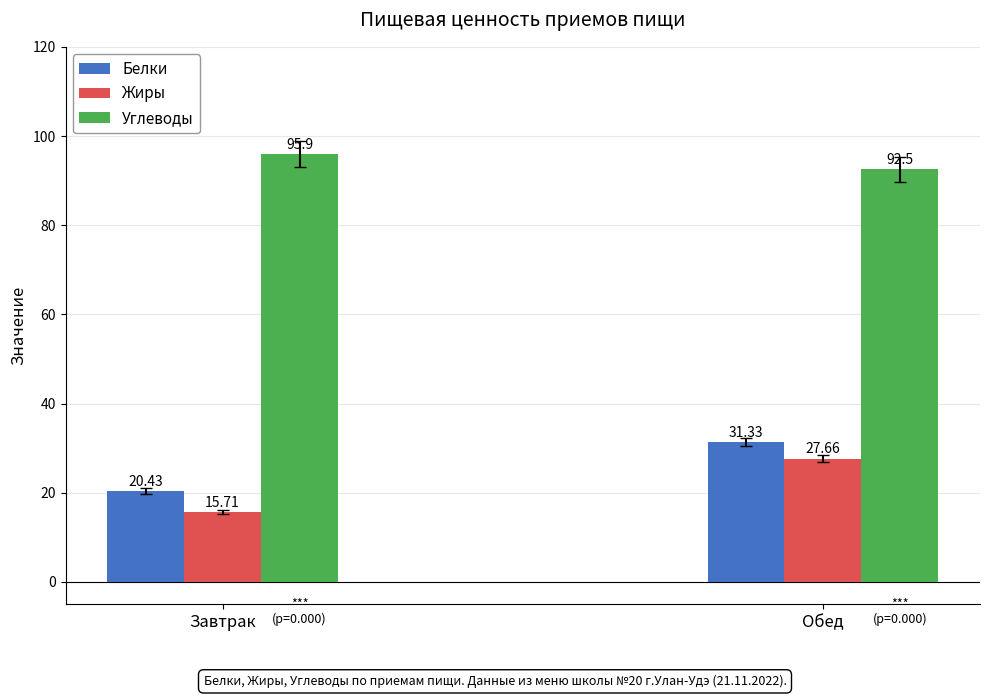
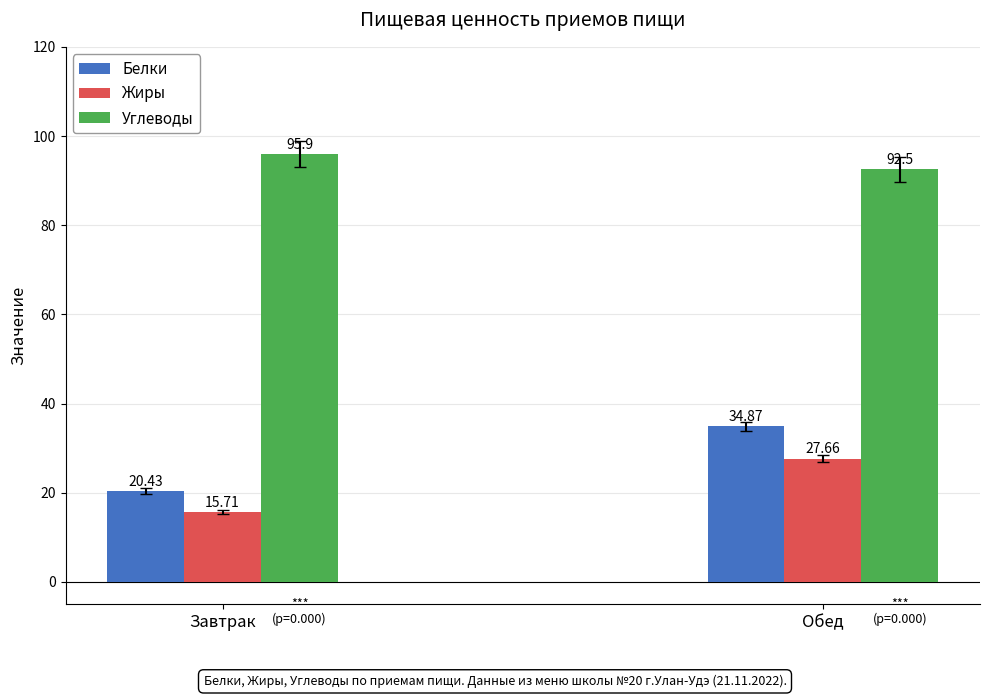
Белки, Обед: 31.33 -> 34.87
